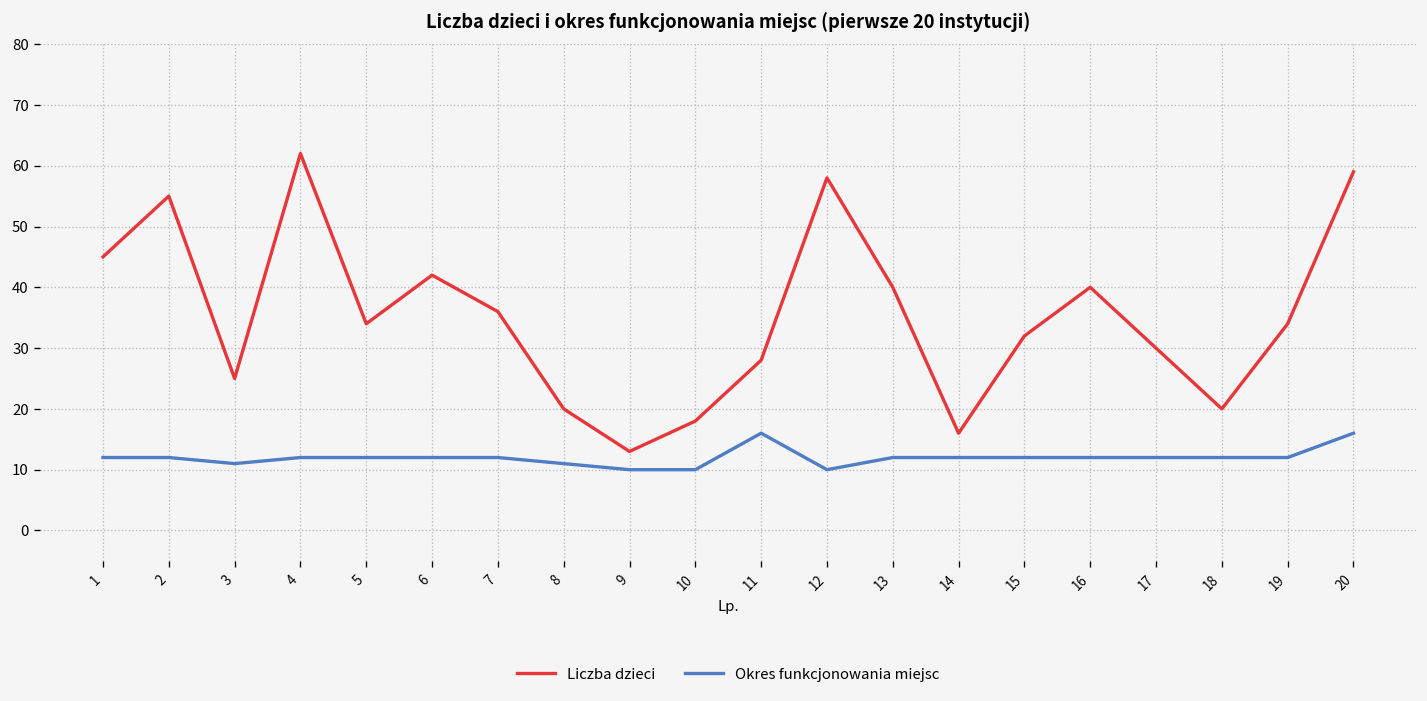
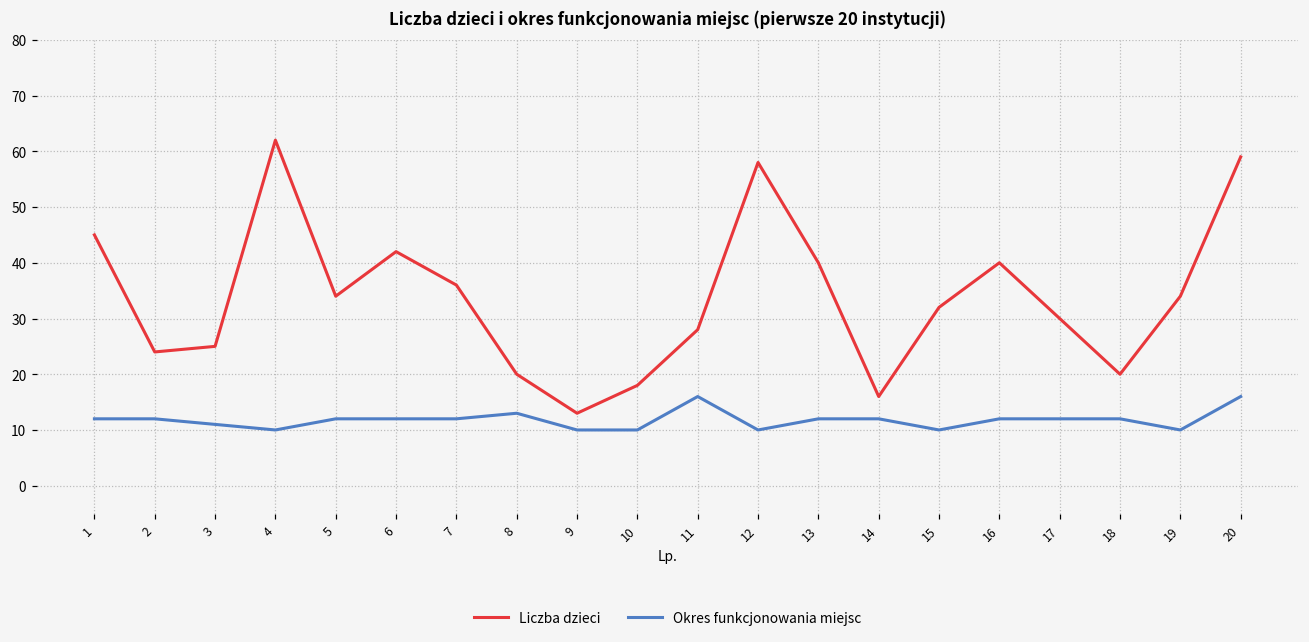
Liczba dzieci, 2: 55 -> 24
Okres funkcjonowania miejsc, 4: 12 -> 10
Okres funkcjonowania miejsc, 8: 11 -> 13
Okres funkcjonowania miejsc, 15: 12 -> 10
Okres funkcjonowania miejsc, 19: 12 -> 10
